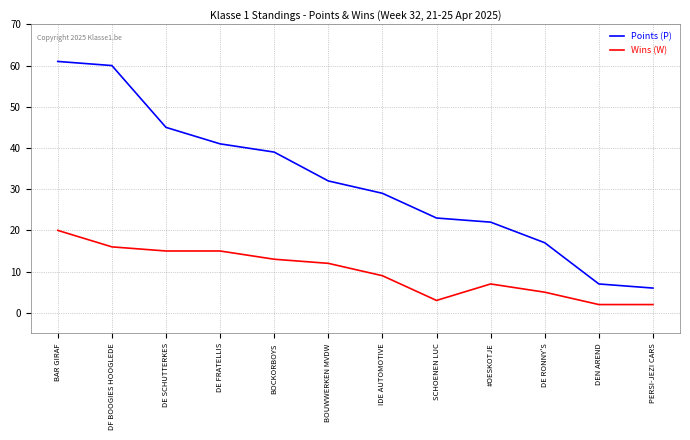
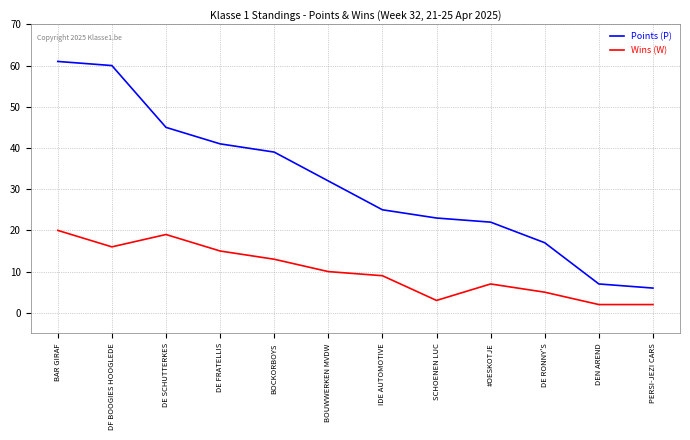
Wins (W), DE SCHUTTERKES: 15 -> 19
Wins (W), BOUWWERKEN MVDW: 12 -> 10
Points (P), IDE AUTOMOTIVE: 29 -> 25
